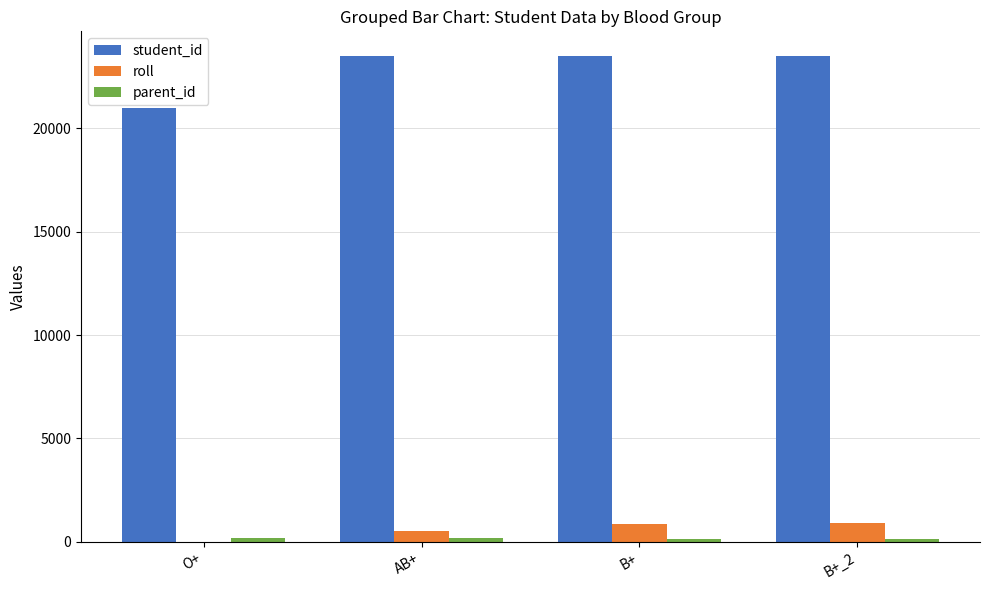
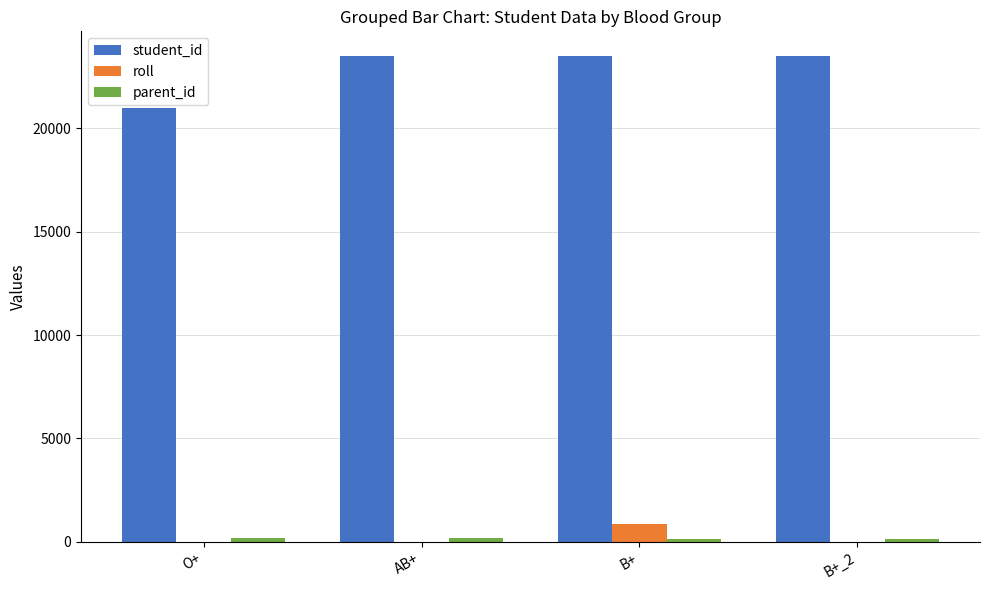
roll, AB+: 500 -> 0
roll, B+_2: 900 -> 0
